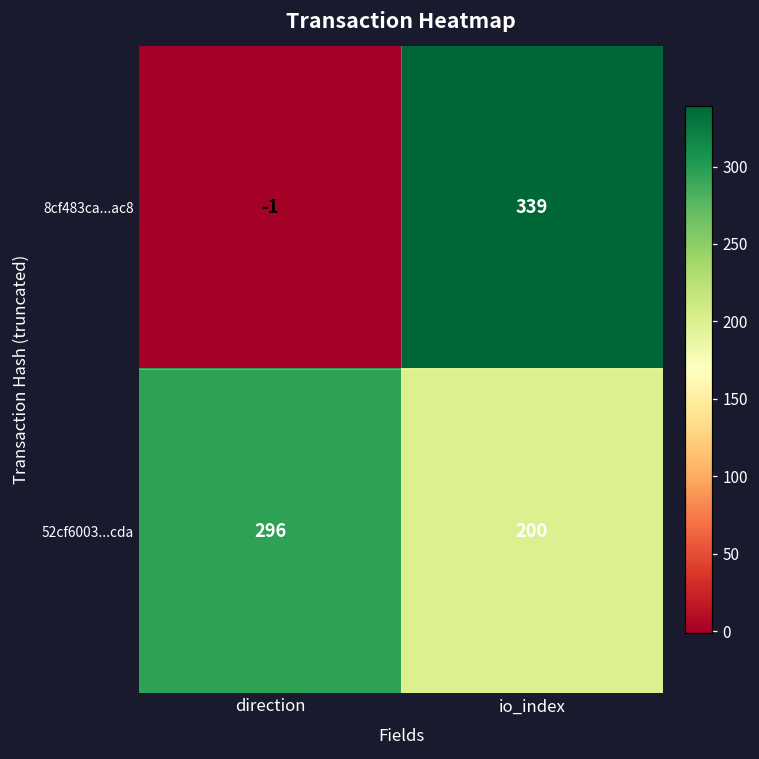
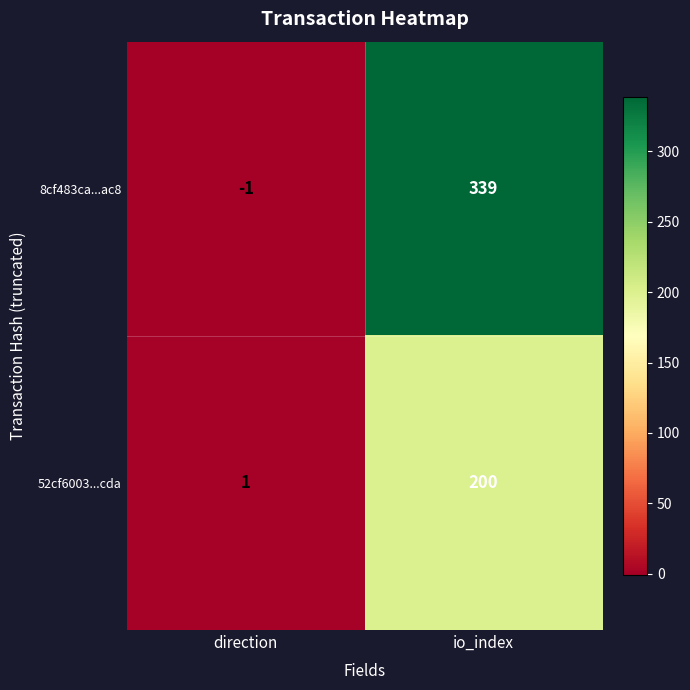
52cf6003...cda, direction: 296 -> 1
